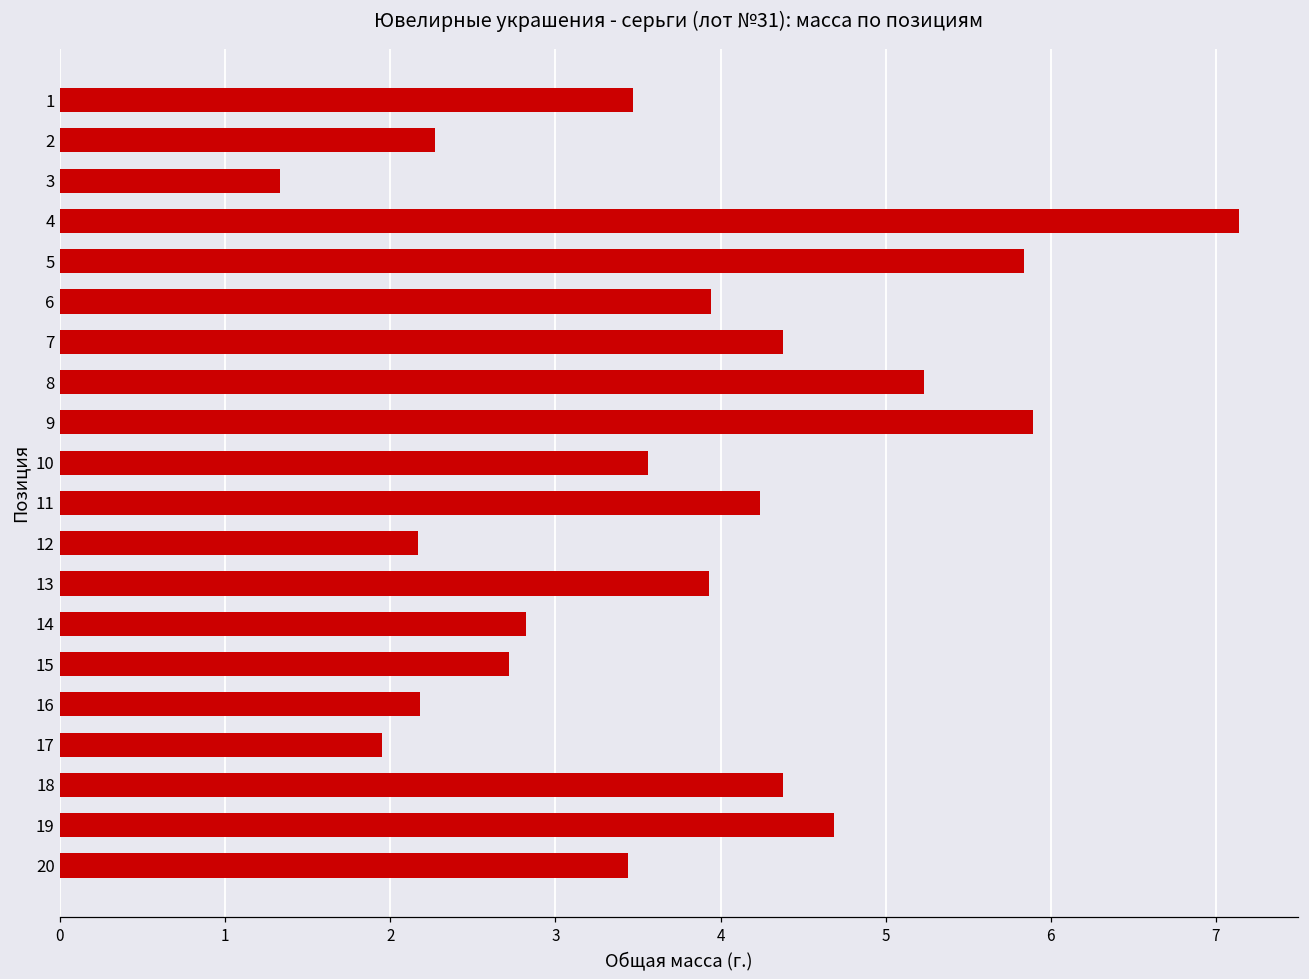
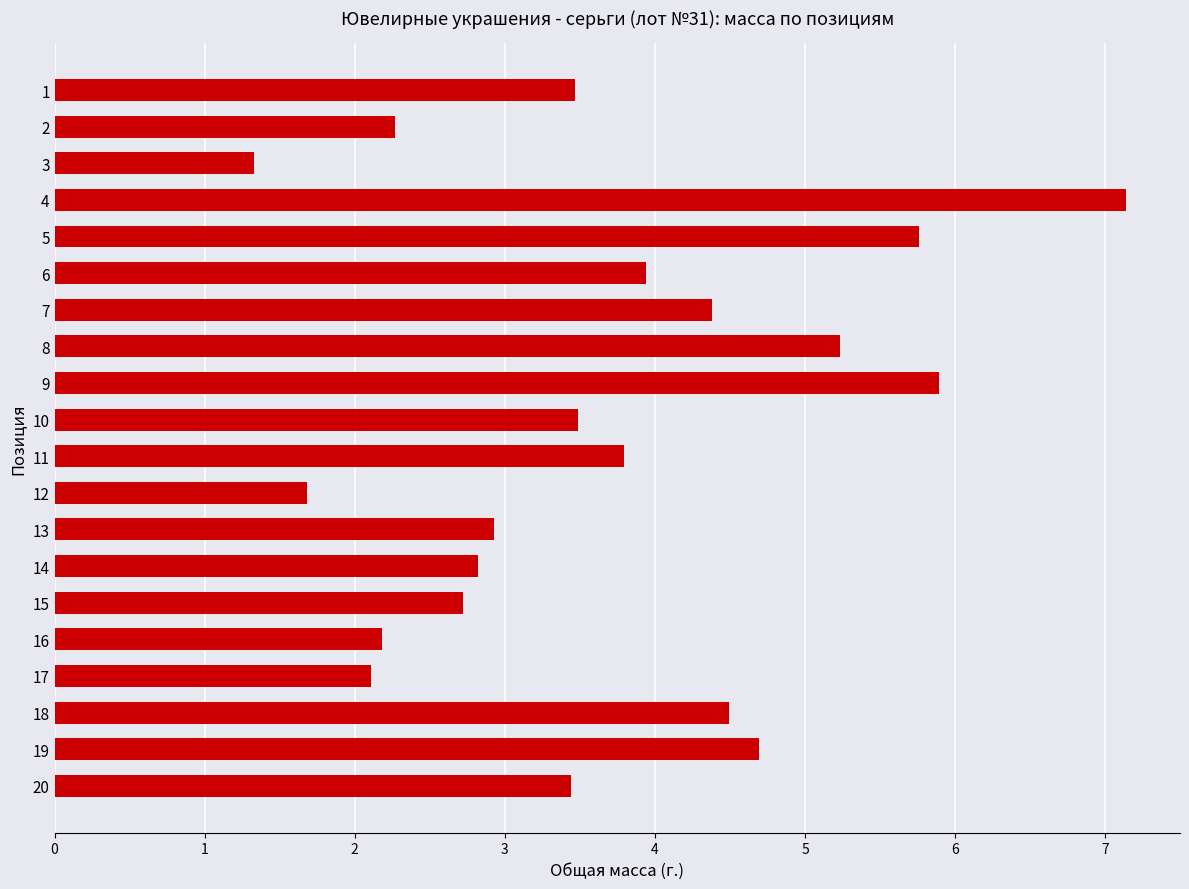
5: 5.84 -> 5.76
10: 3.56 -> 3.49
11: 4.24 -> 3.79
12: 2.17 -> 1.68
13: 3.93 -> 2.93
17: 1.95 -> 2.11
18: 4.38 -> 4.49
